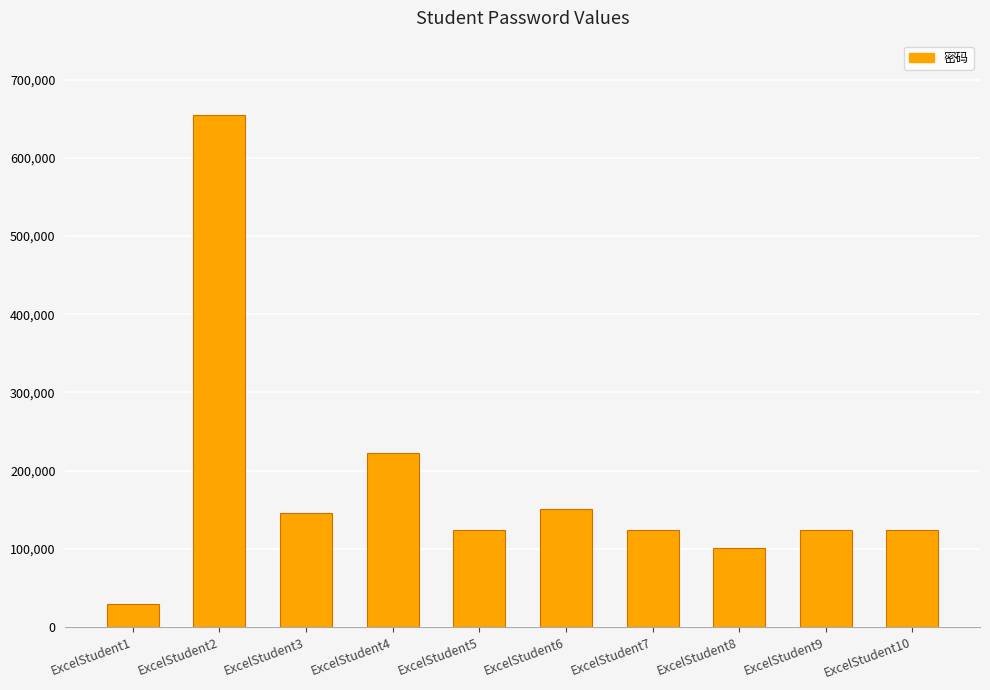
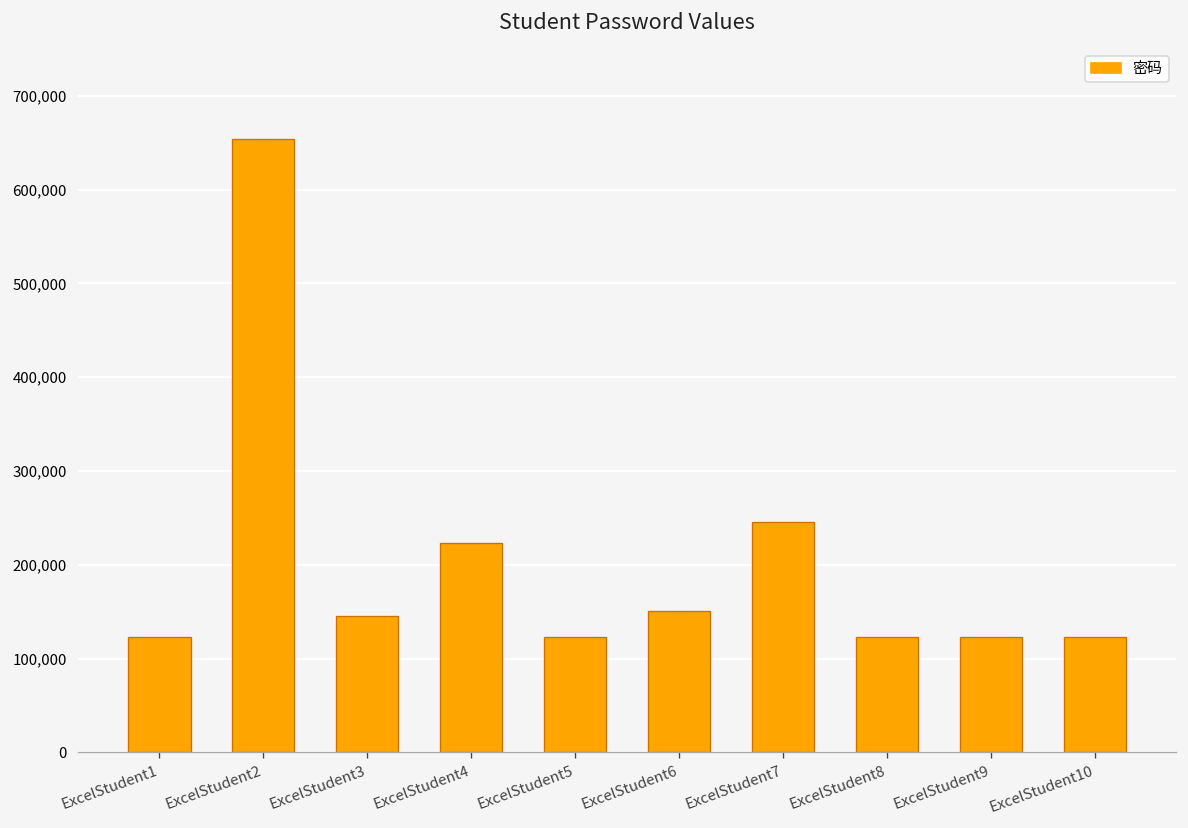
ExcelStudent1: 30,000 -> 120,000
ExcelStudent7: 120,000 -> 250,000
ExcelStudent8: 100,000 -> 120,000
